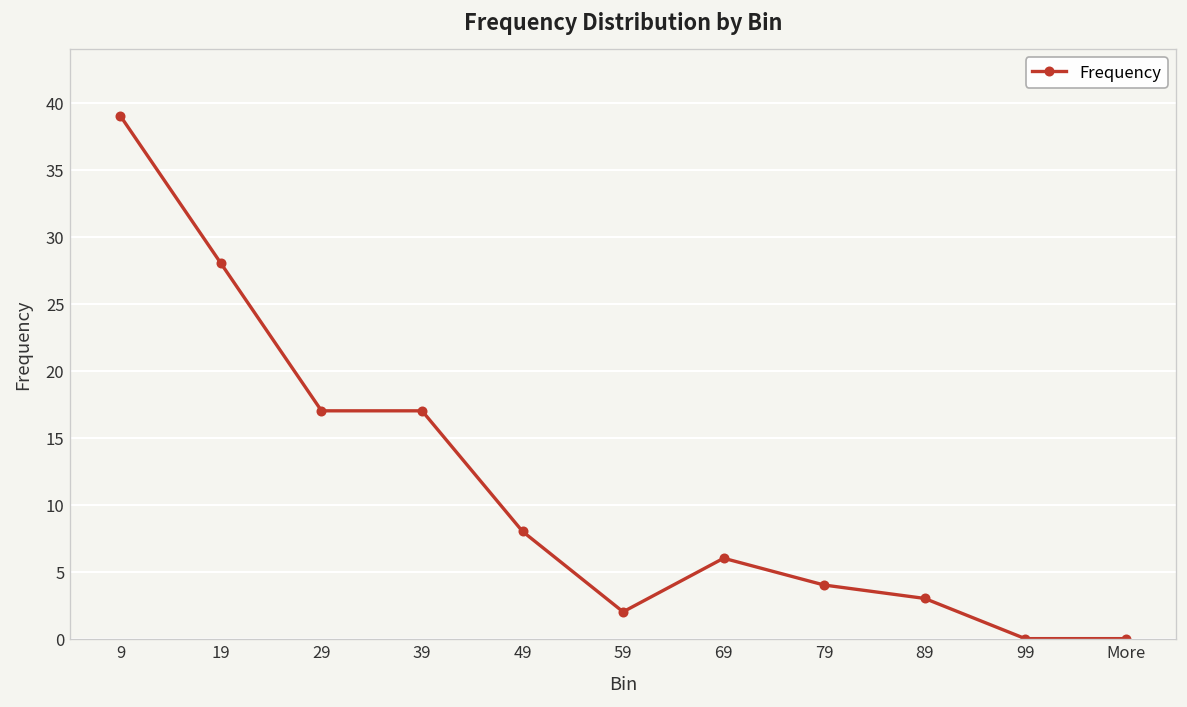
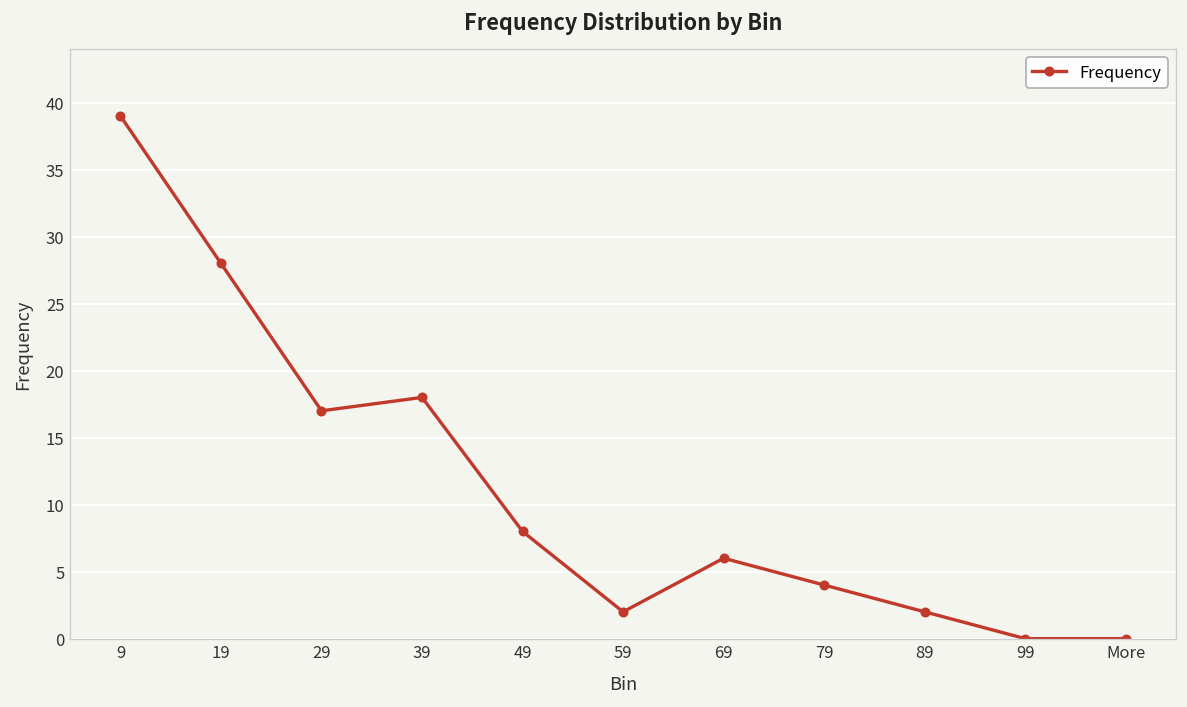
39: 17 -> 18
89: 3 -> 2
